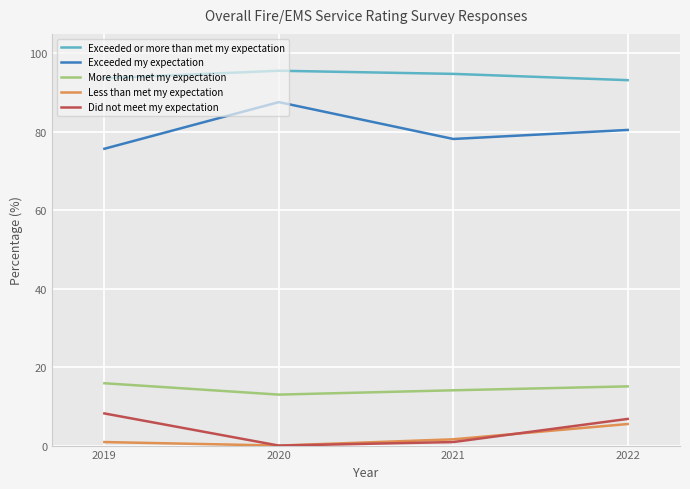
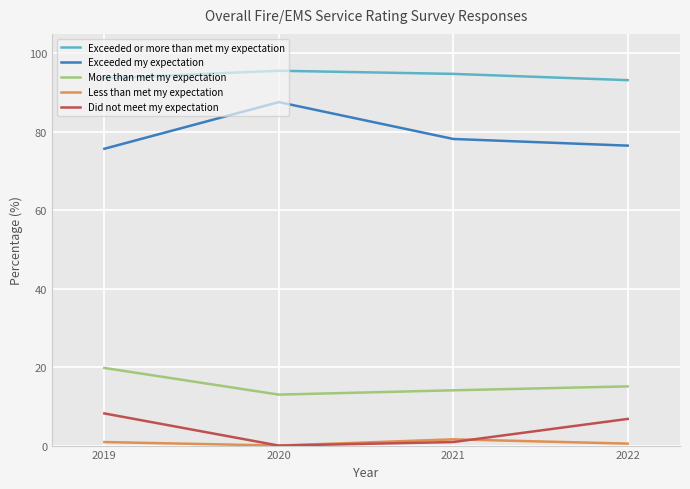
More than met my expectation, 2019: 16 -> 20
Exceeded my expectation, 2022: 81 -> 77
Less than met my expectation, 2022: 6 -> 1
